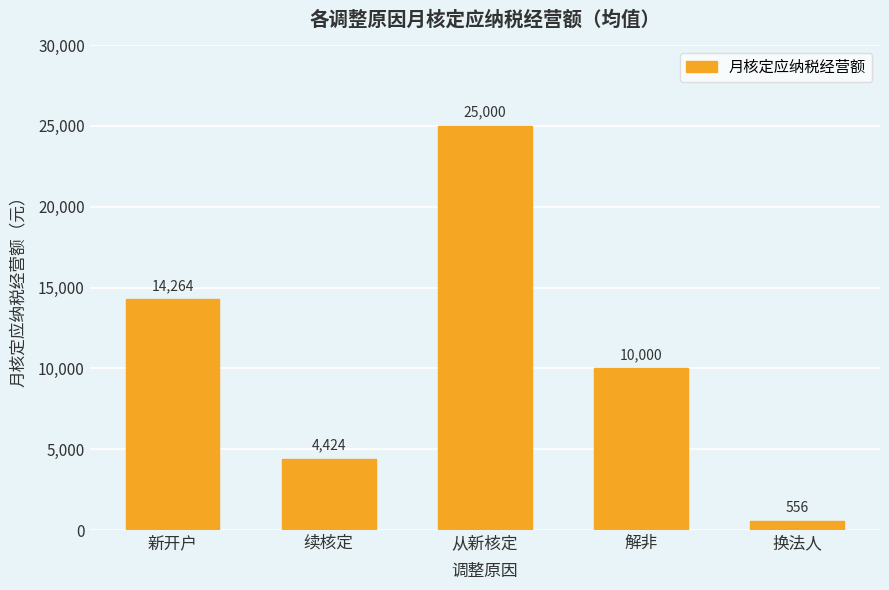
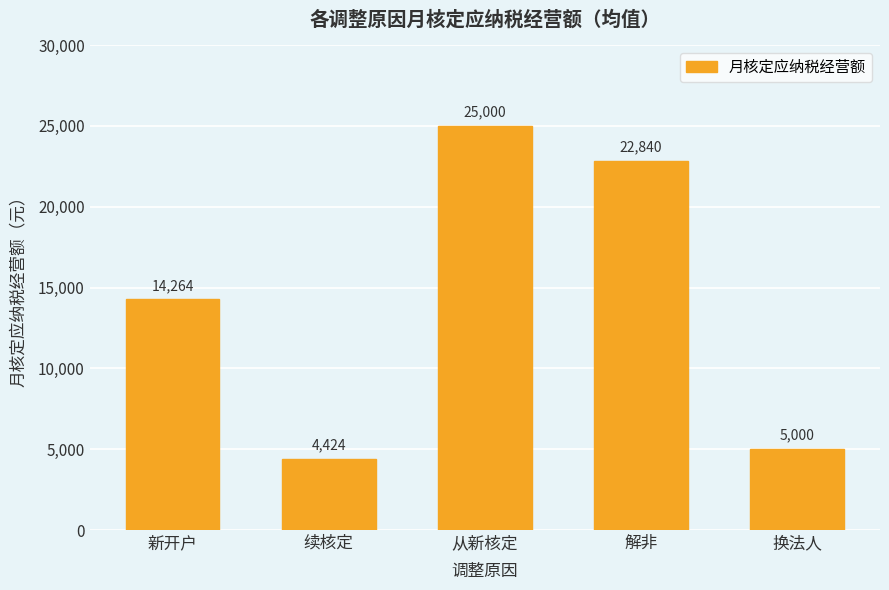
解非: 10,000 -> 22,840
换法人: 556 -> 5,000
